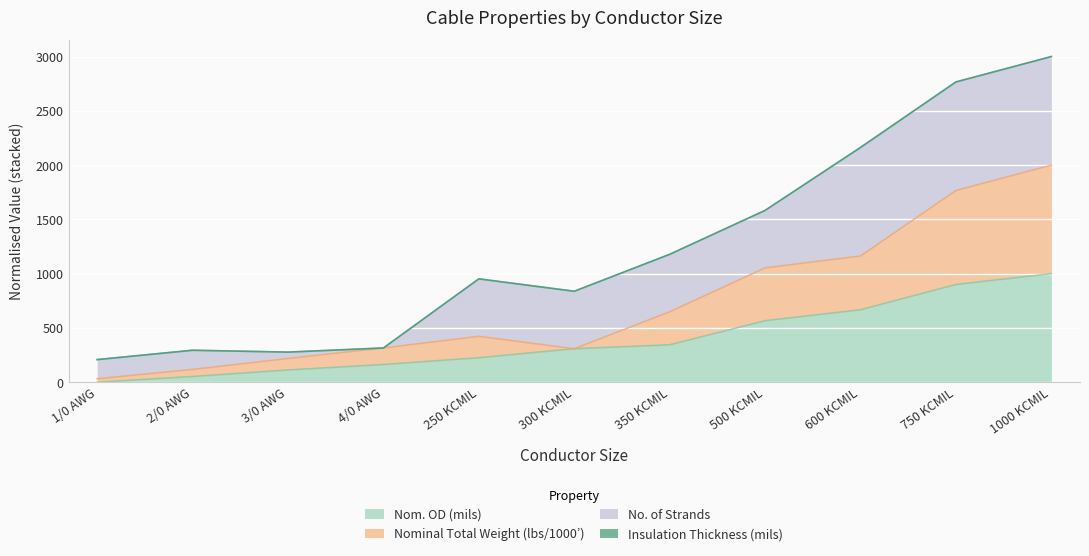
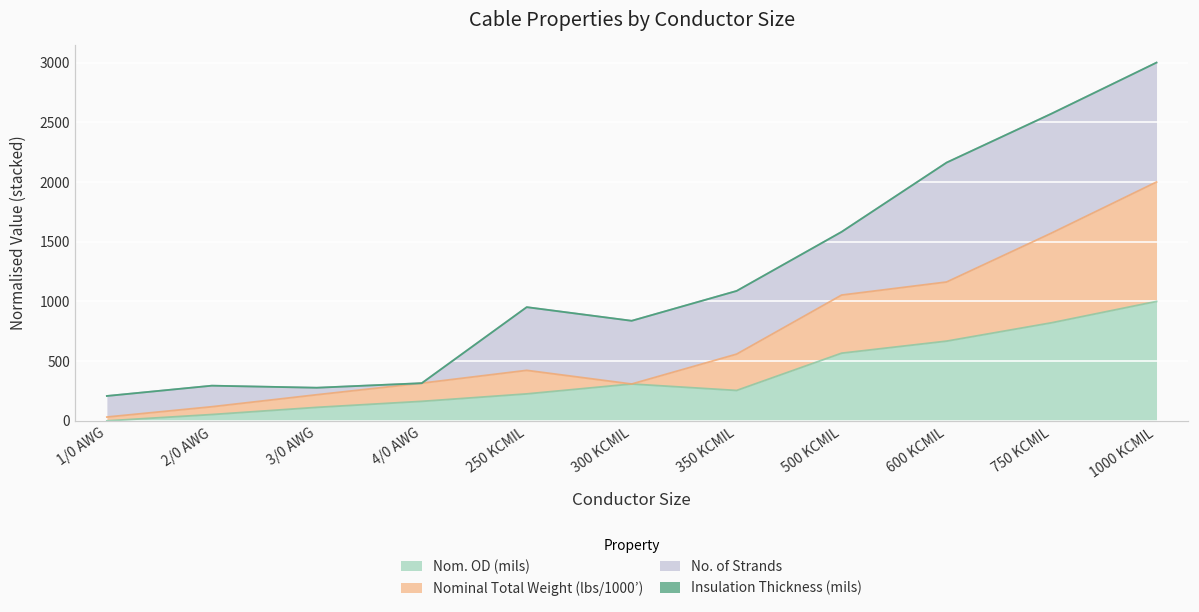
Nom. OD (mils), 350 KCMIL: 340 -> 250
Nom. OD (mils), 750 KCMIL: 900 -> 820
Nominal Total Weight (lbs/1000’), 750 KCMIL: 870 -> 750
